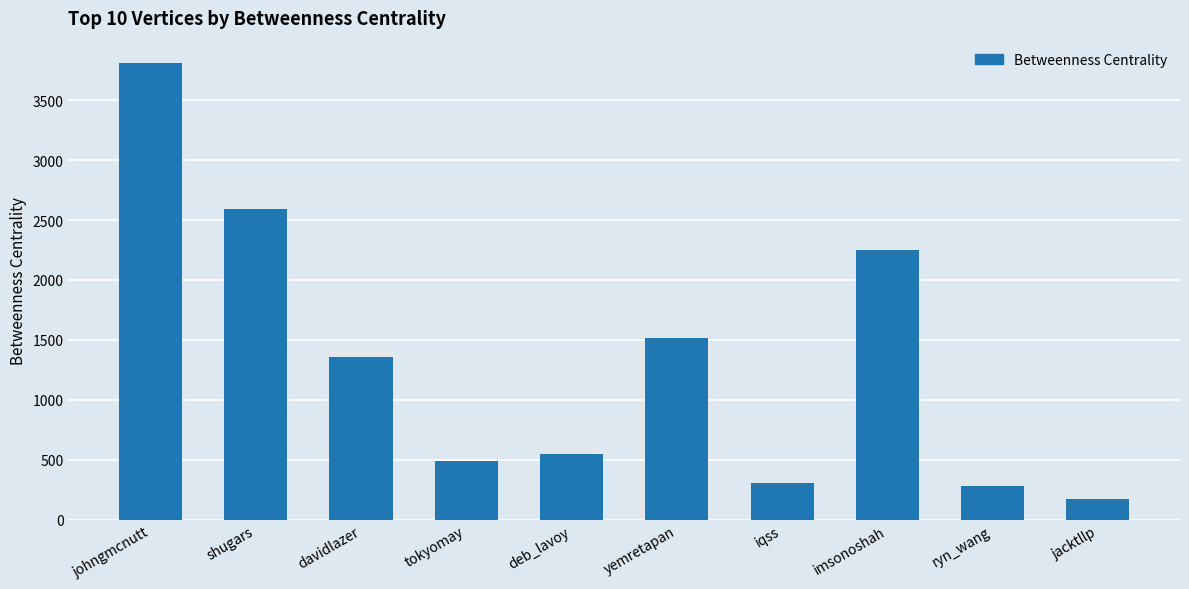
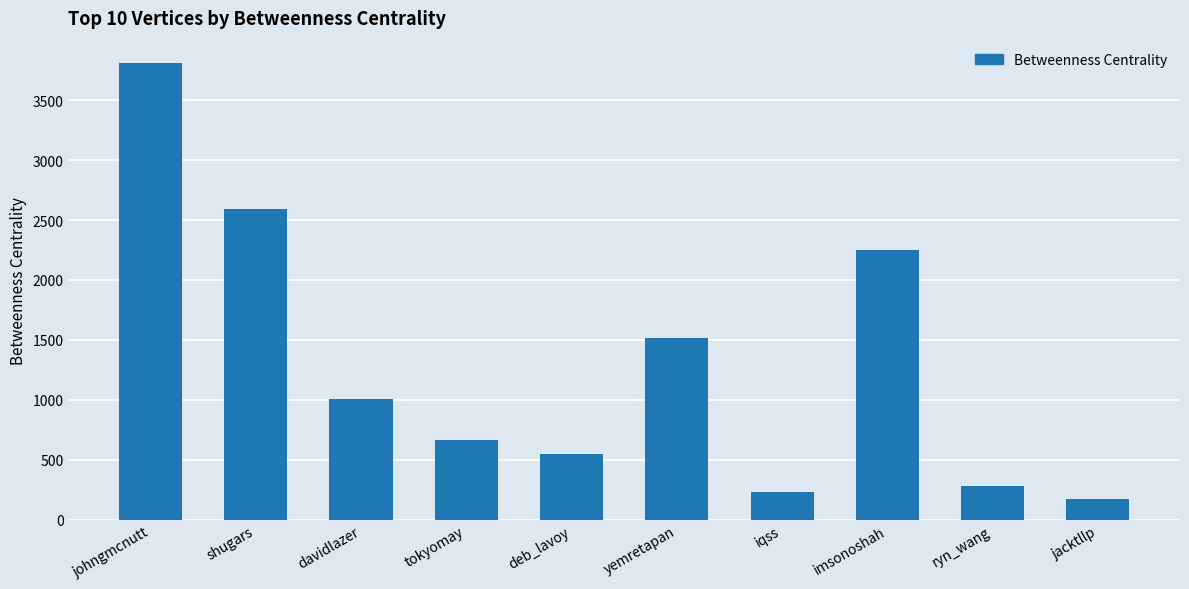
davidlazer: 1360 -> 1010
tokyomay: 490 -> 660
iqss: 310 -> 230
